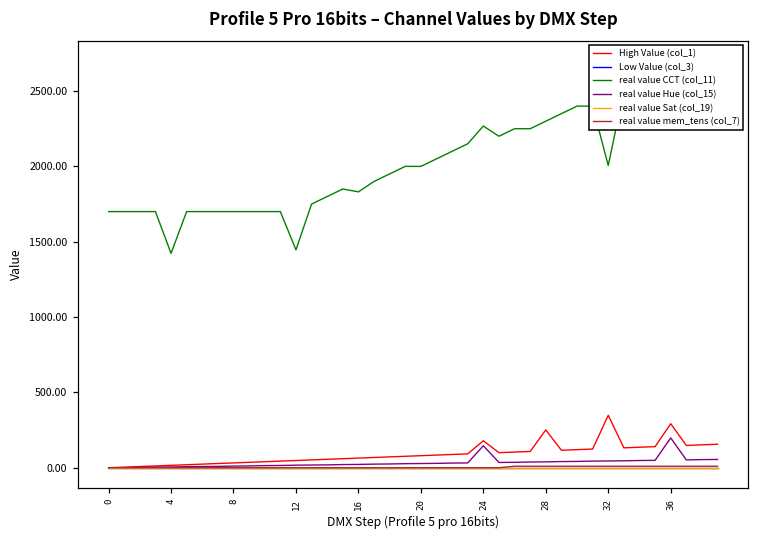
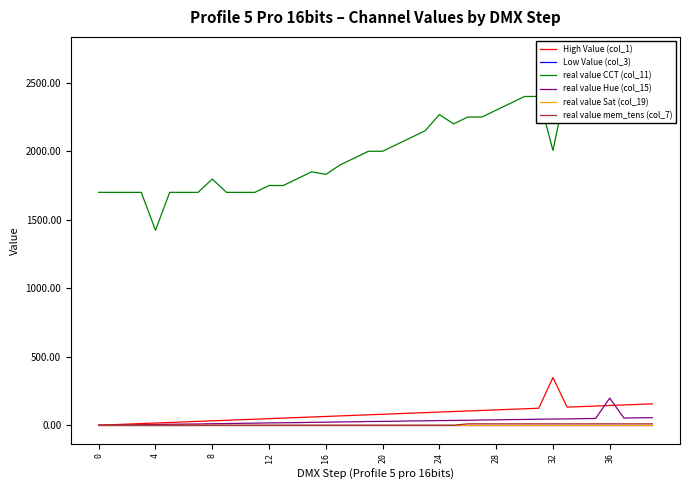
real value CCT (col_11), 8: 1700 -> 1800
real value CCT (col_11), 12: 1450 -> 1750
High Value (col_1), 24: 180 -> 100
real value Hue (col_15), 24: 150 -> 30
High Value (col_1), 28: 250 -> 110
High Value (col_1), 36: 290 -> 140
